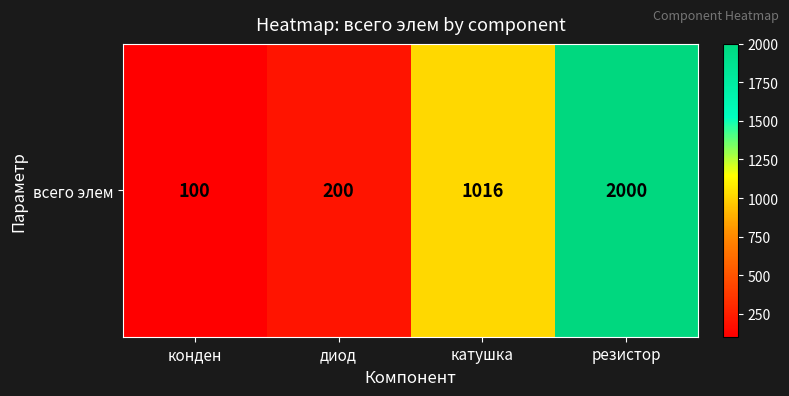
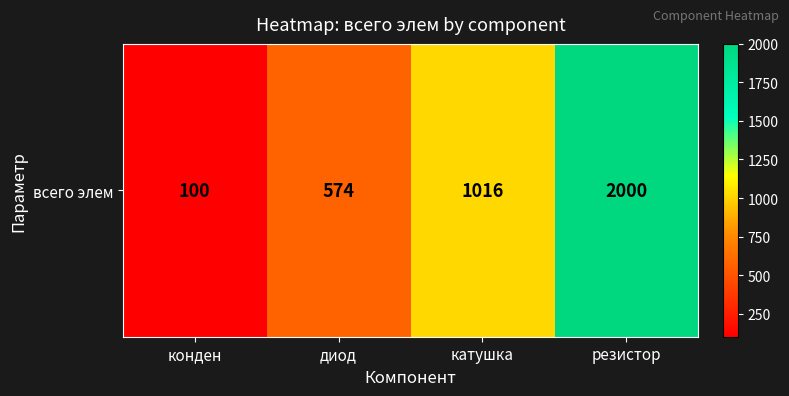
всего элем, диод: 200 -> 574
